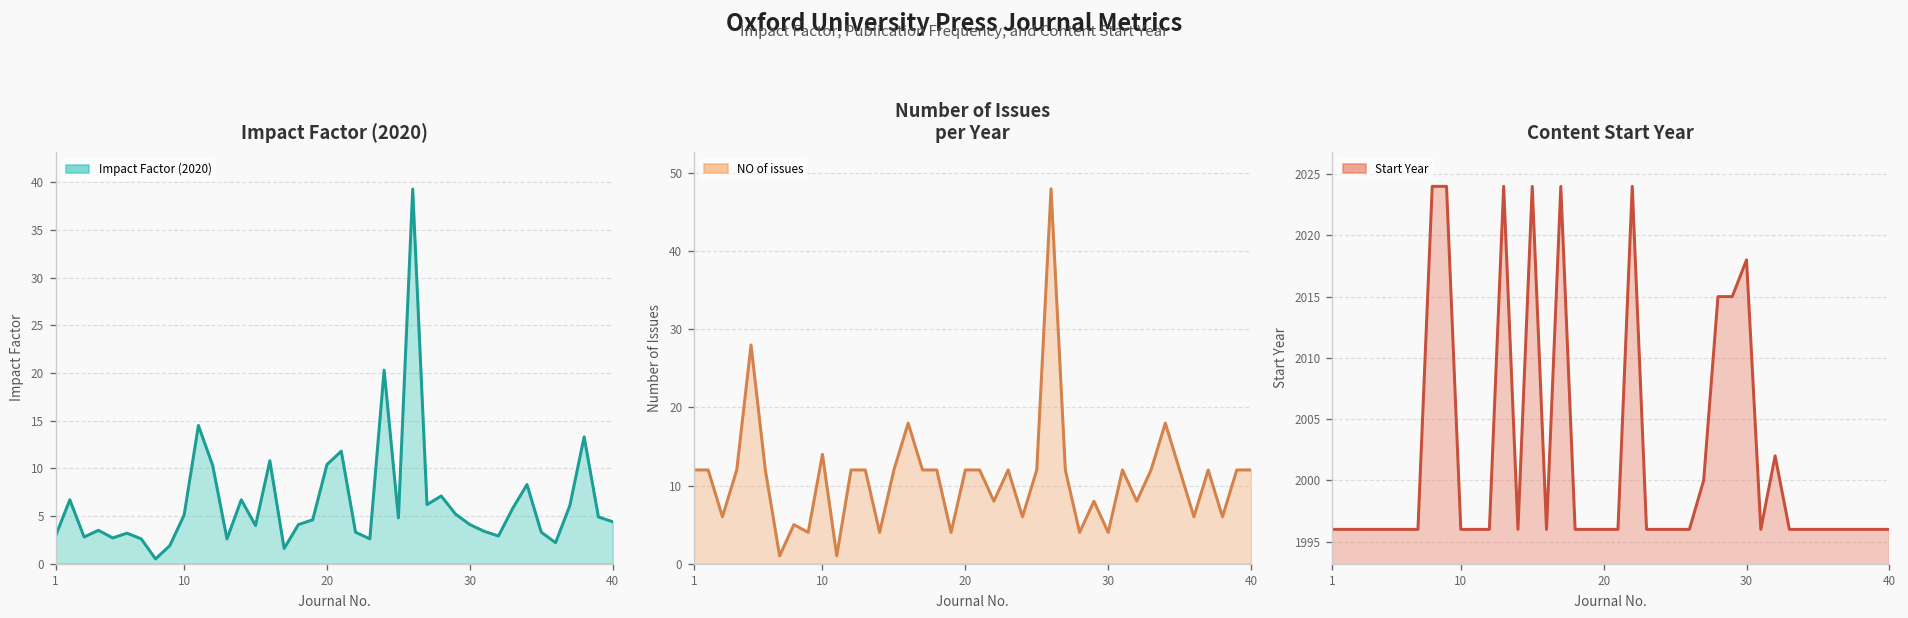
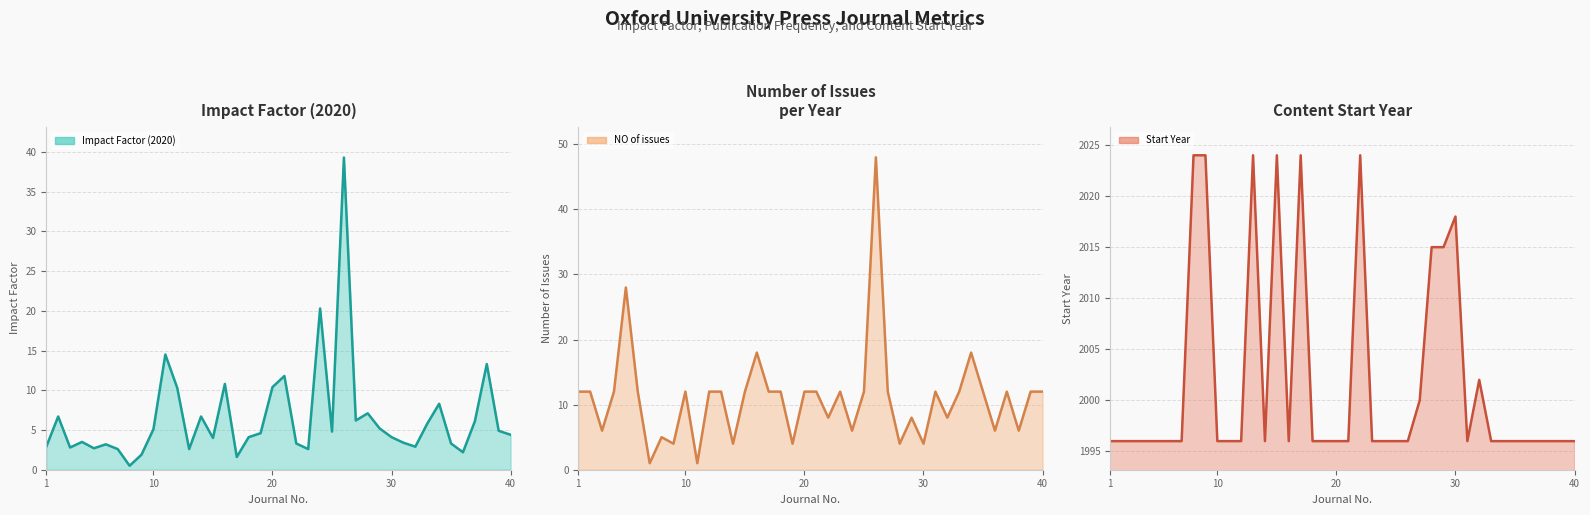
Number of Issues per Year, 10: 14 -> 12
